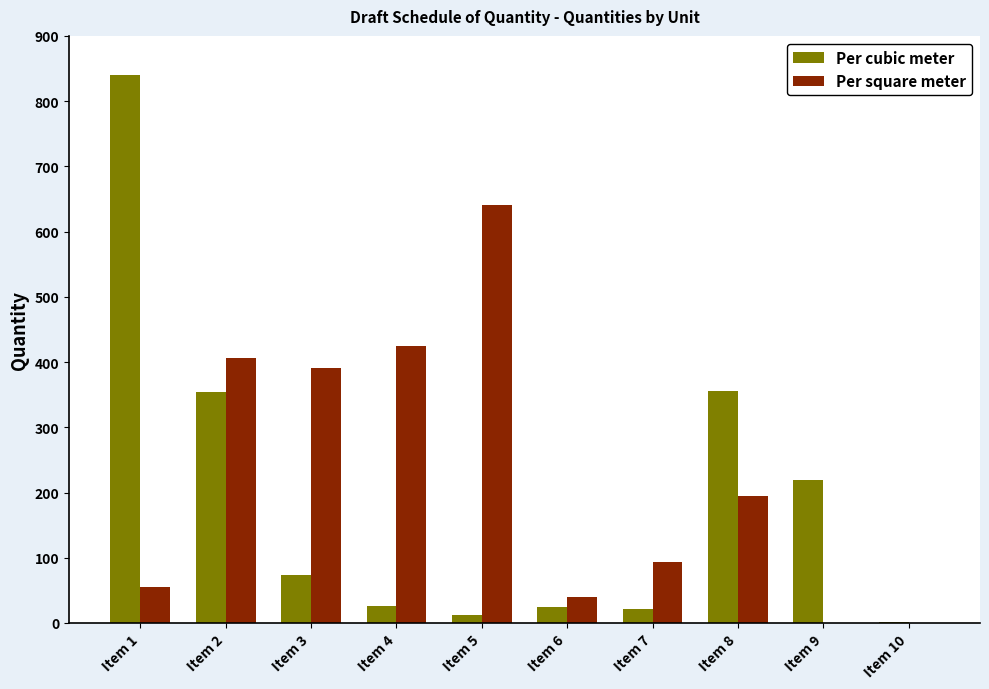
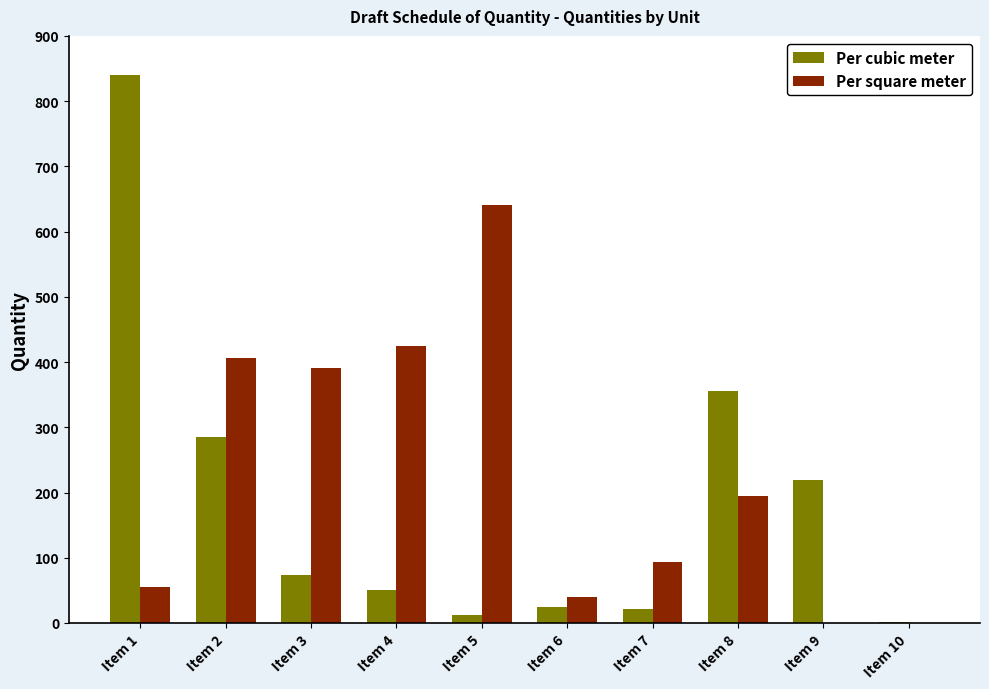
Per cubic meter, Item 2: 350 -> 280
Per cubic meter, Item 4: 30 -> 50
